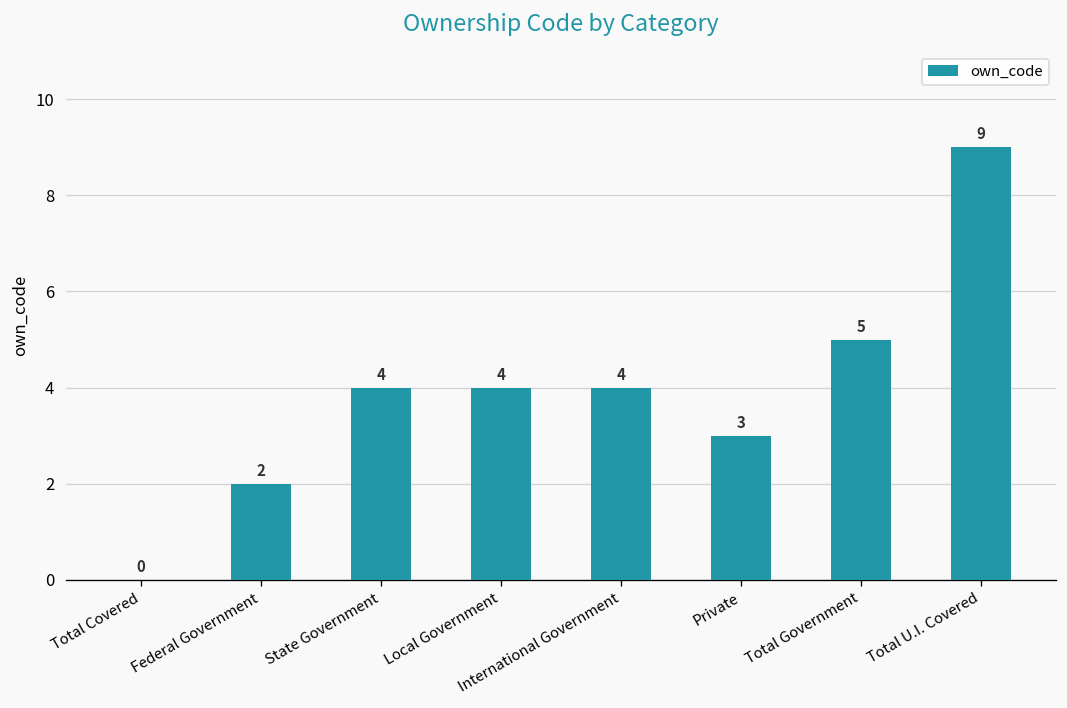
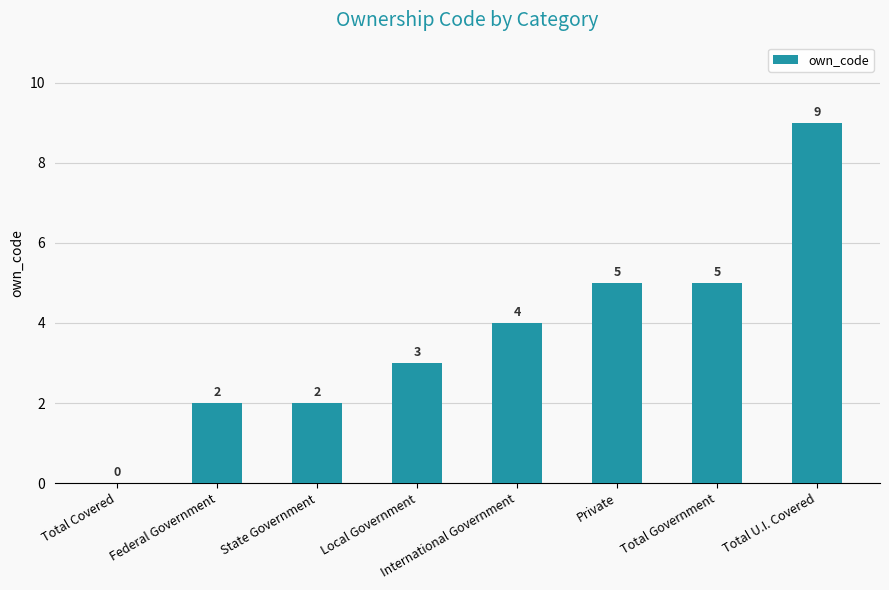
State Government: 4 -> 2
Local Government: 4 -> 3
Private: 3 -> 5
